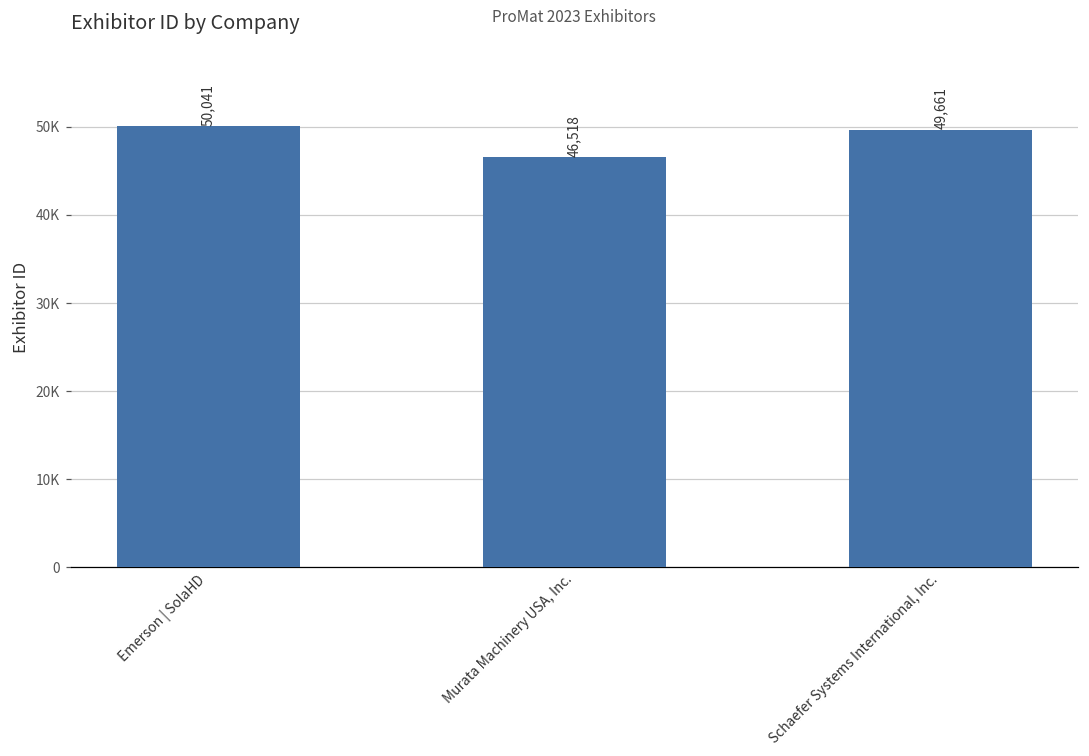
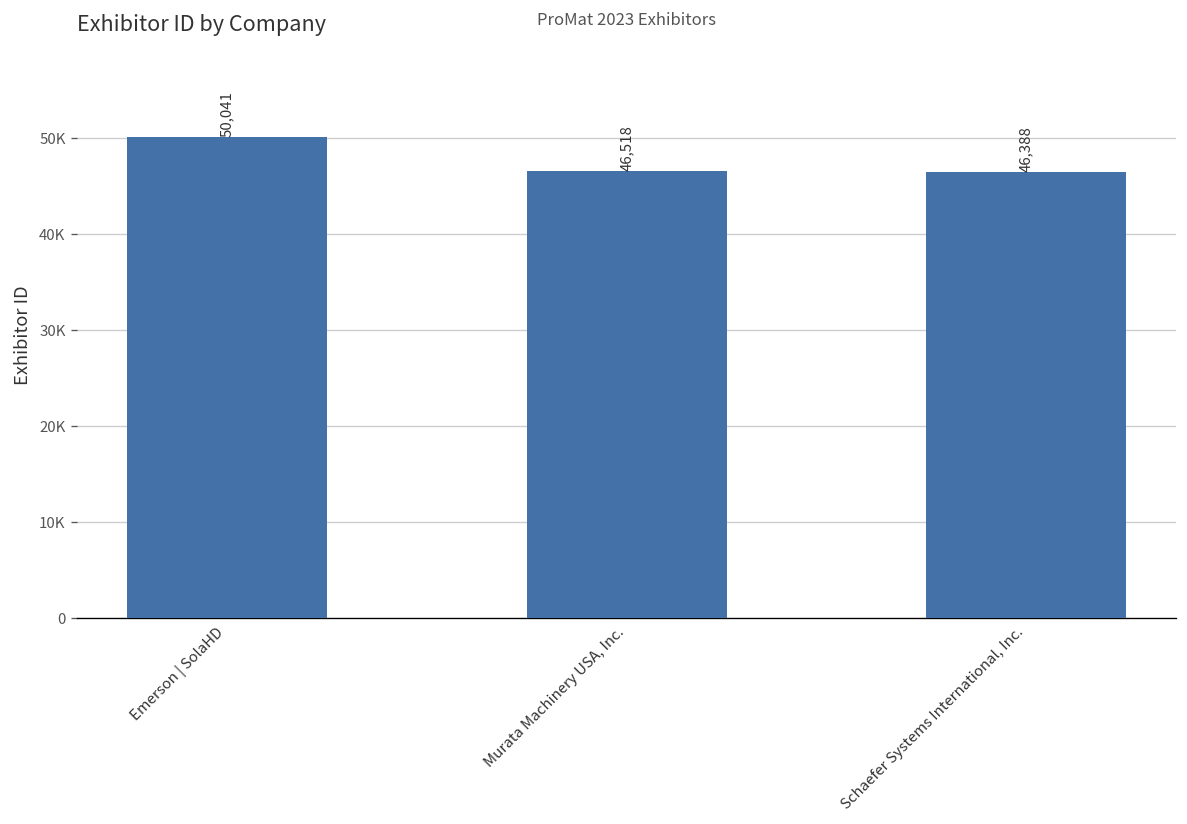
Schaefer Systems International, Inc.: 49,661 -> 46,388
